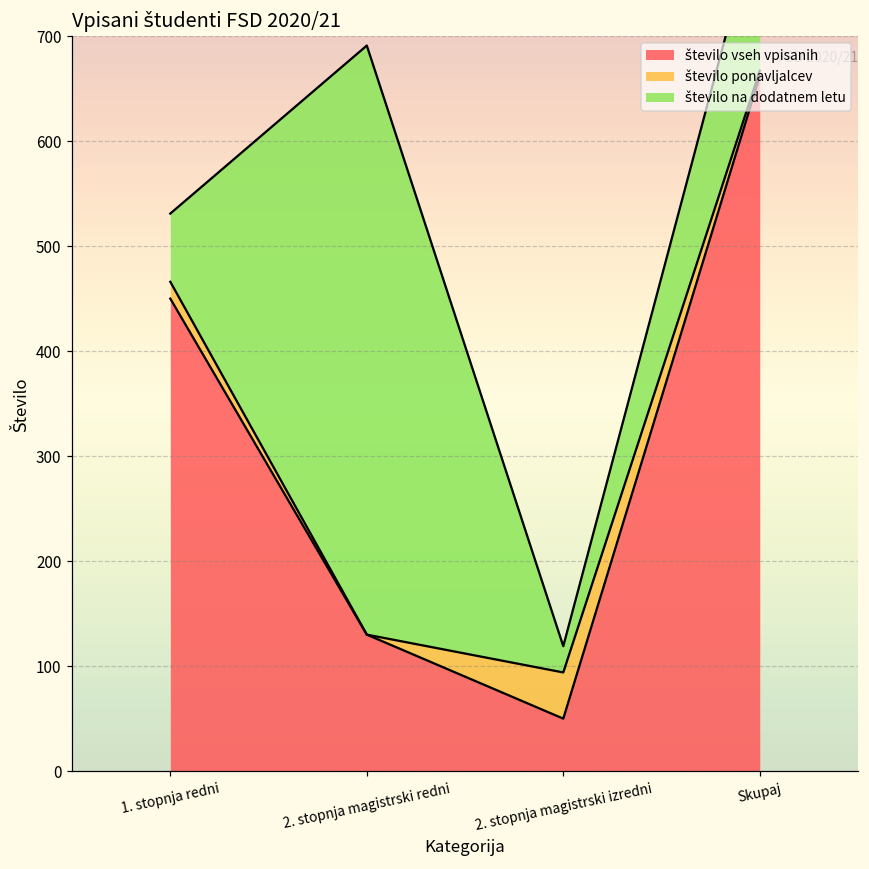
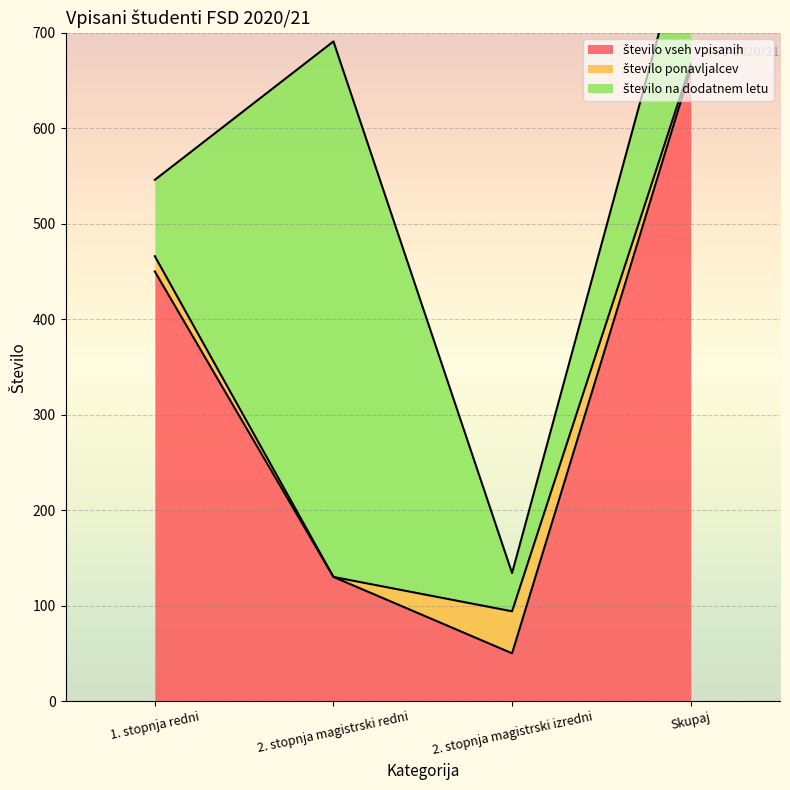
število na dodatnem letu, 1. stopnja redni: 70 -> 80
število na dodatnem letu, 2. stopnja magistrski izredni: 30 -> 40
